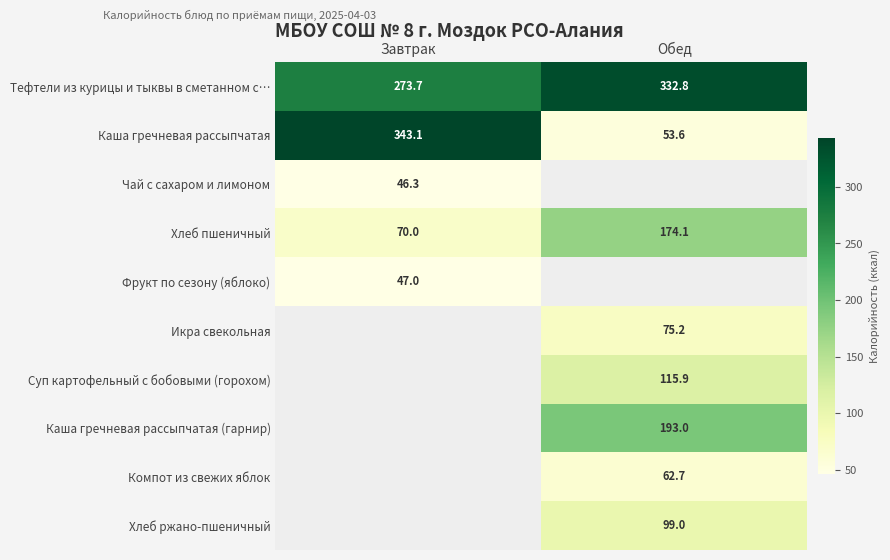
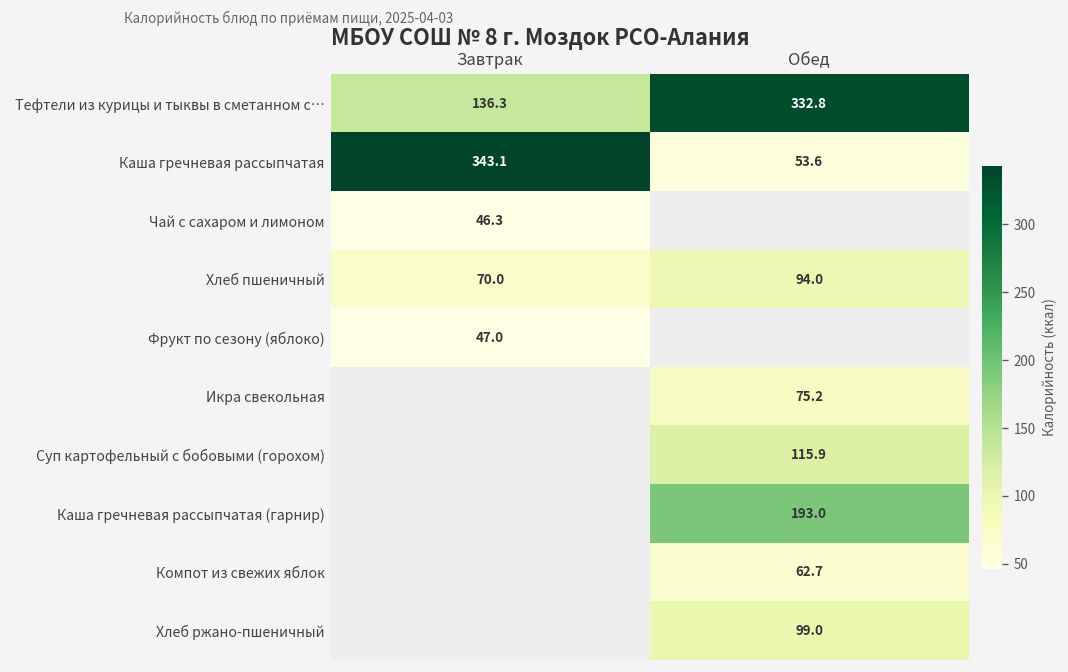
Тефтели из курицы и тыквы в сметанном с…, Завтрак: 273.7 -> 136.3
Хлеб пшеничный, Обед: 174.1 -> 94.0
